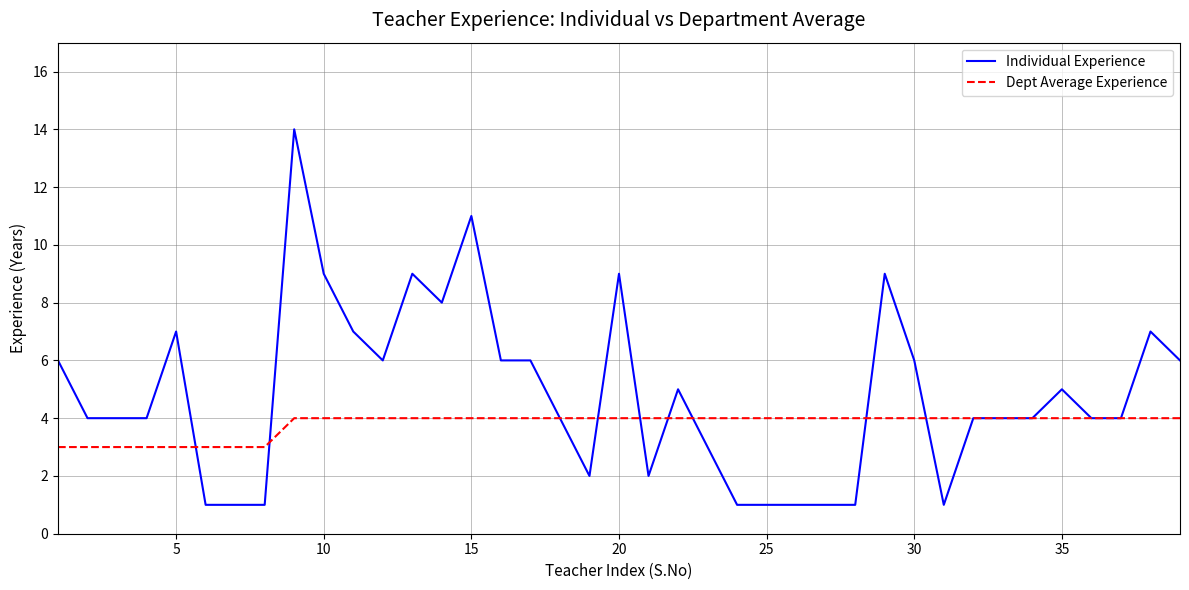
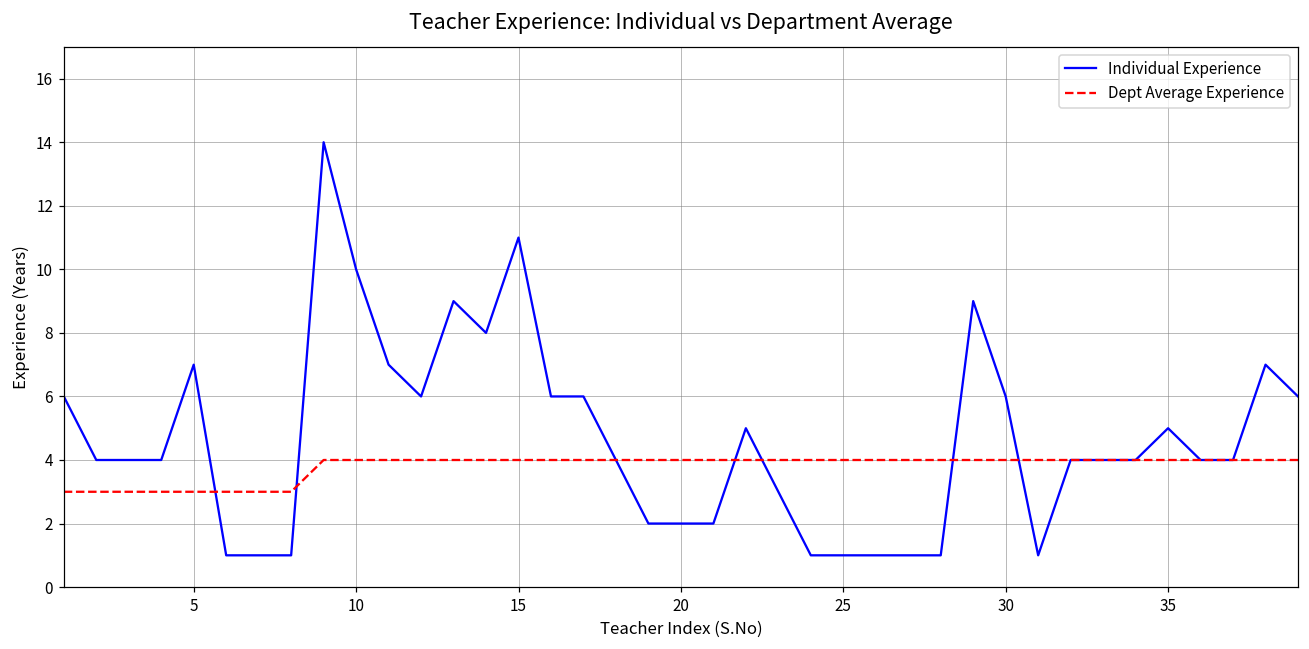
Individual Experience, 10: 9 -> 10
Individual Experience, 20: 9 -> 2
